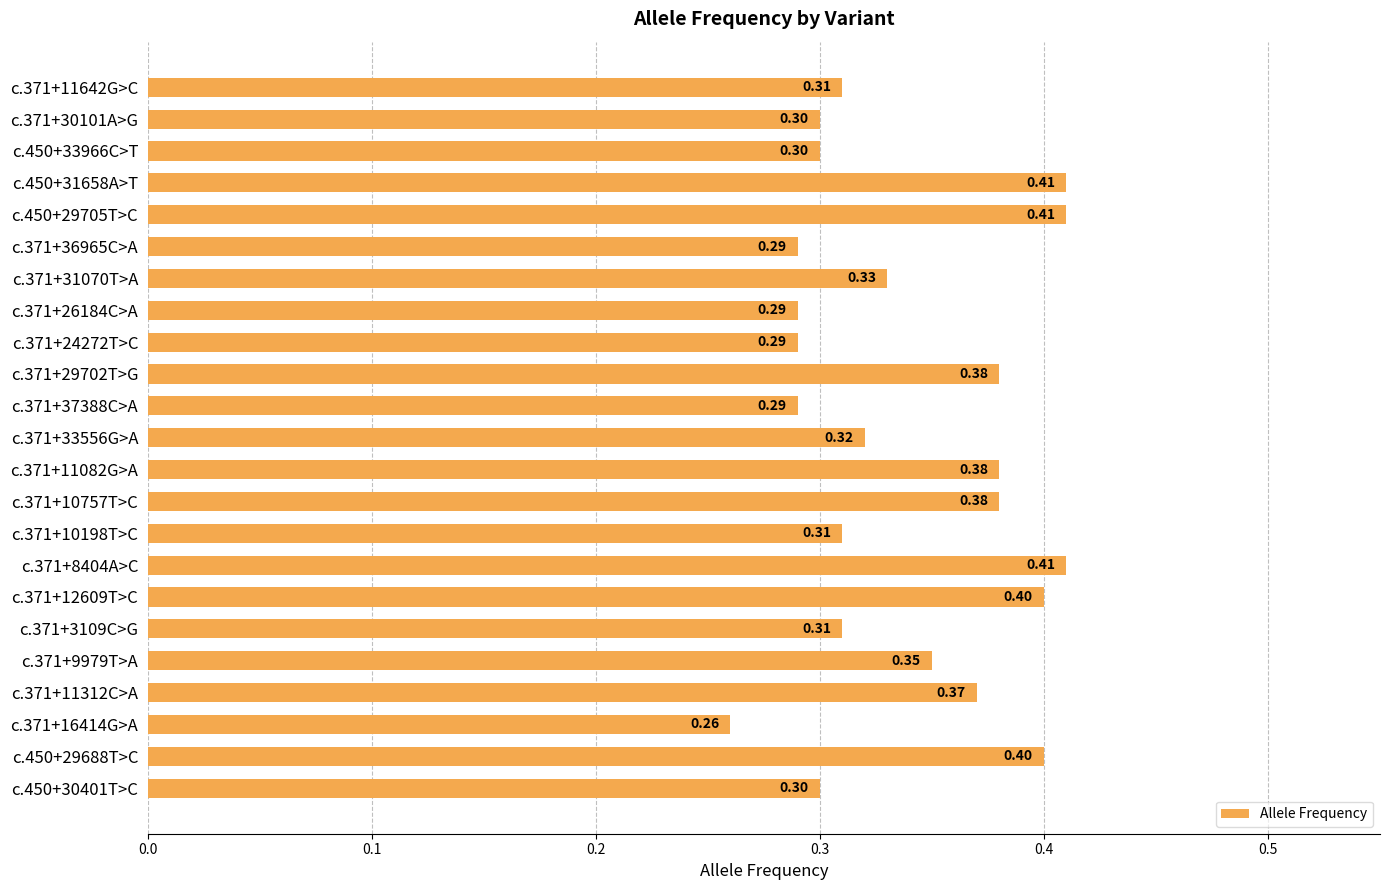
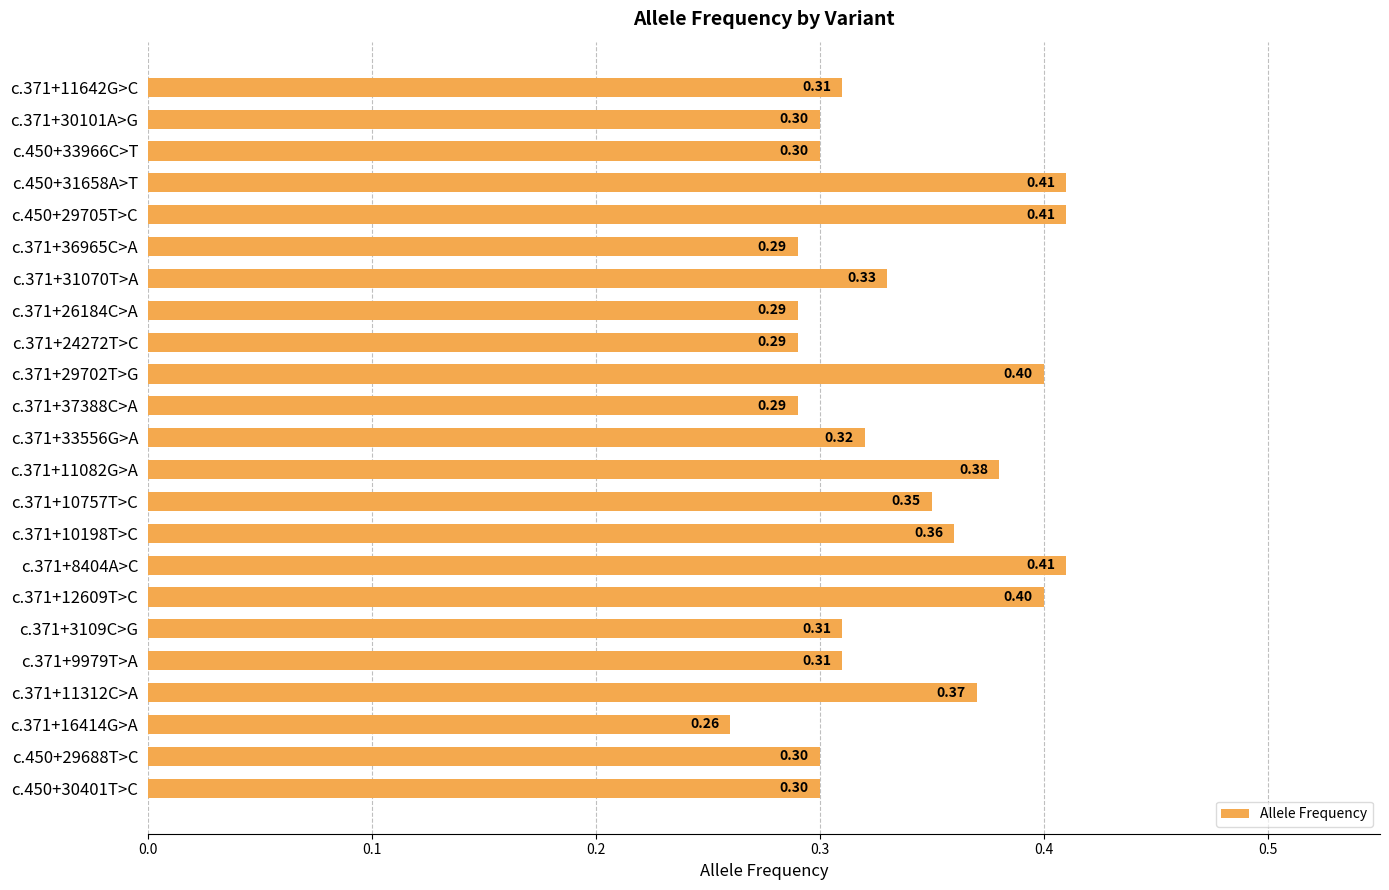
c.371+29702T>G: 0.38 -> 0.40
c.371+10757T>C: 0.38 -> 0.35
c.371+10198T>C: 0.31 -> 0.36
c.371+9979T>A: 0.35 -> 0.31
c.450+29688T>C: 0.40 -> 0.30
